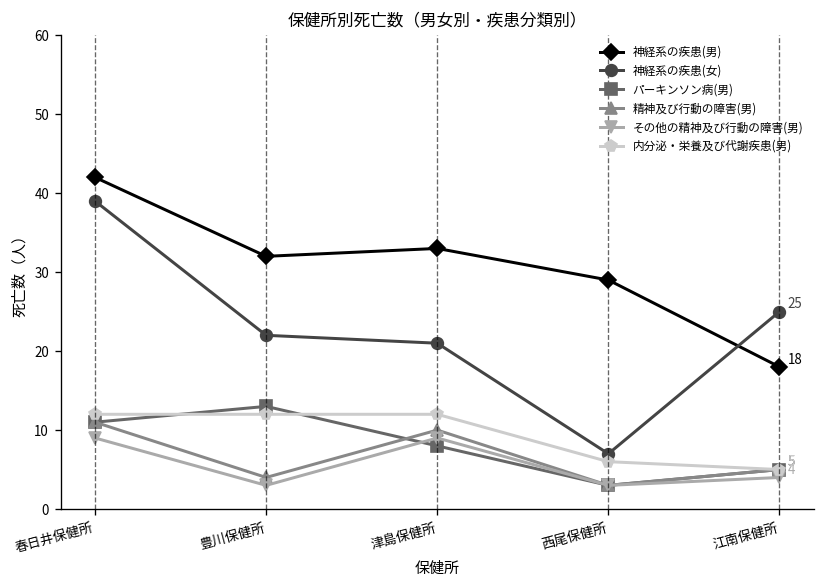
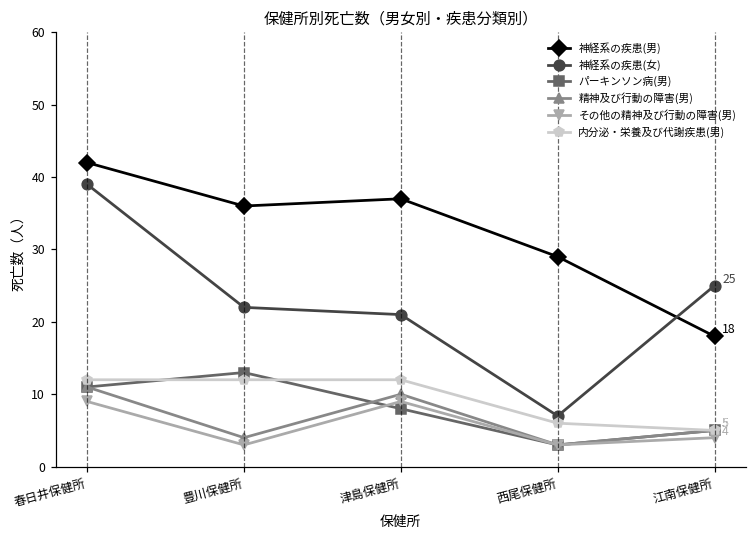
神経系の疾患(男), 豊川保健所: 32 -> 36
神経系の疾患(男), 津島保健所: 33 -> 37
